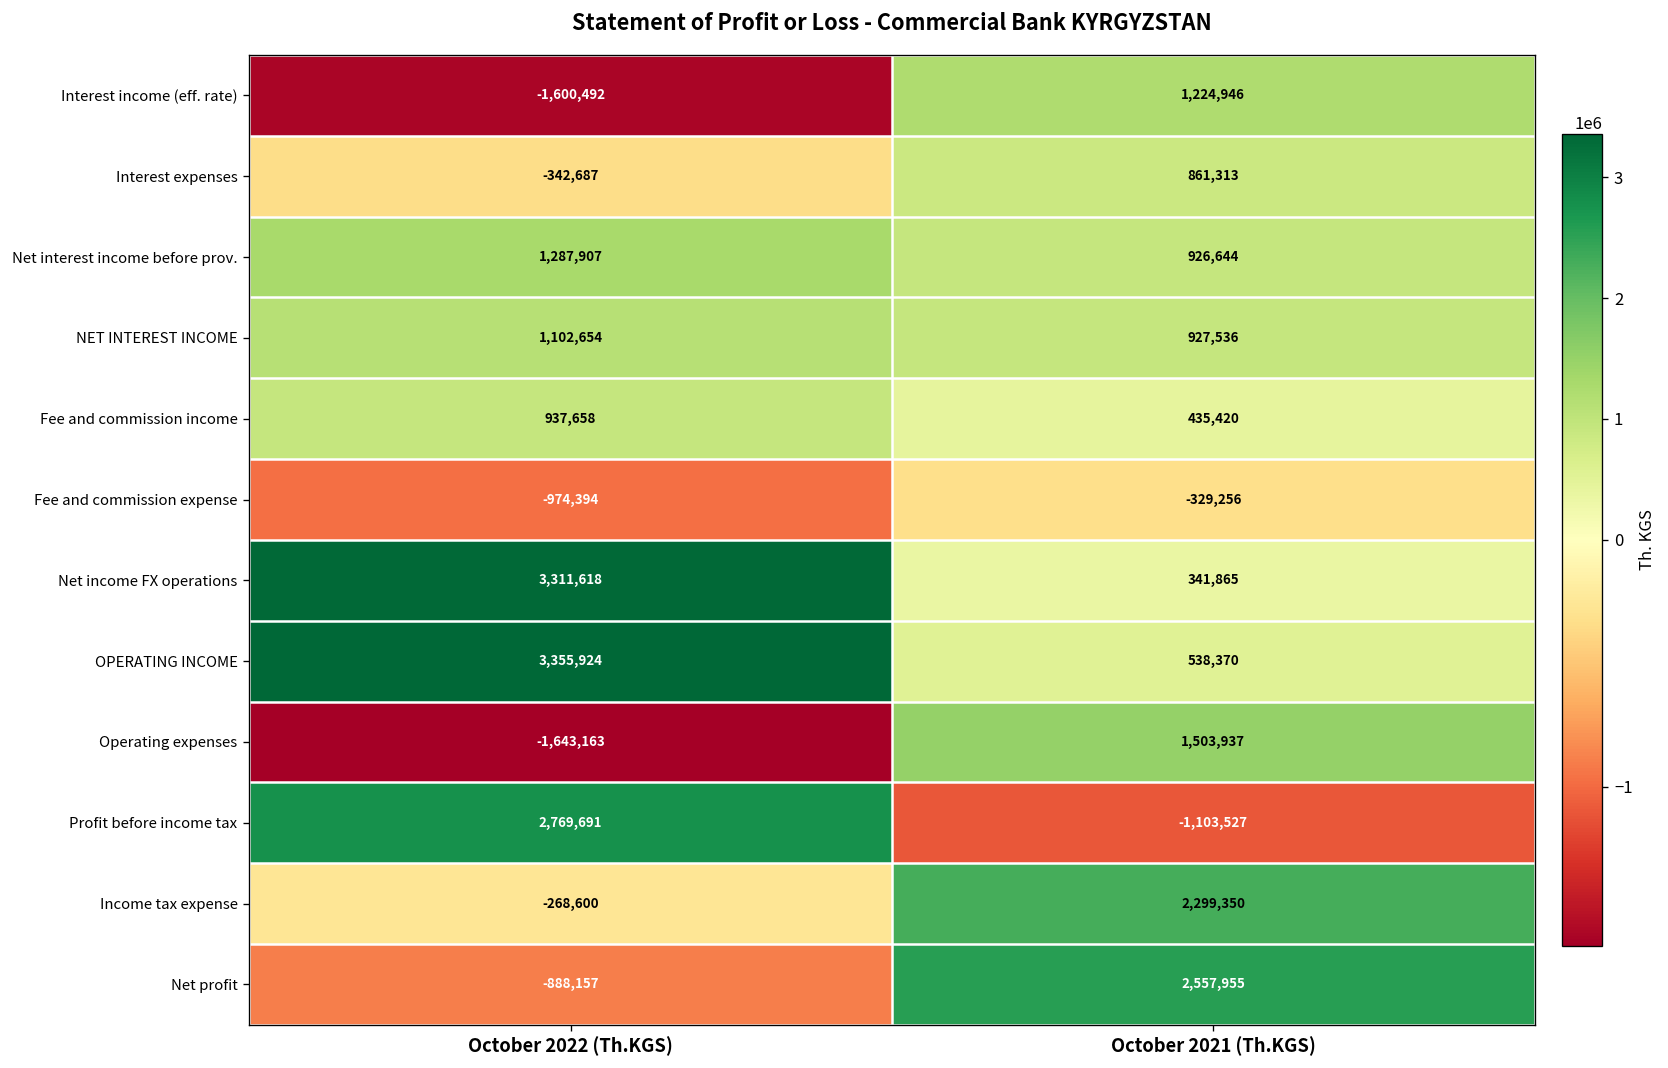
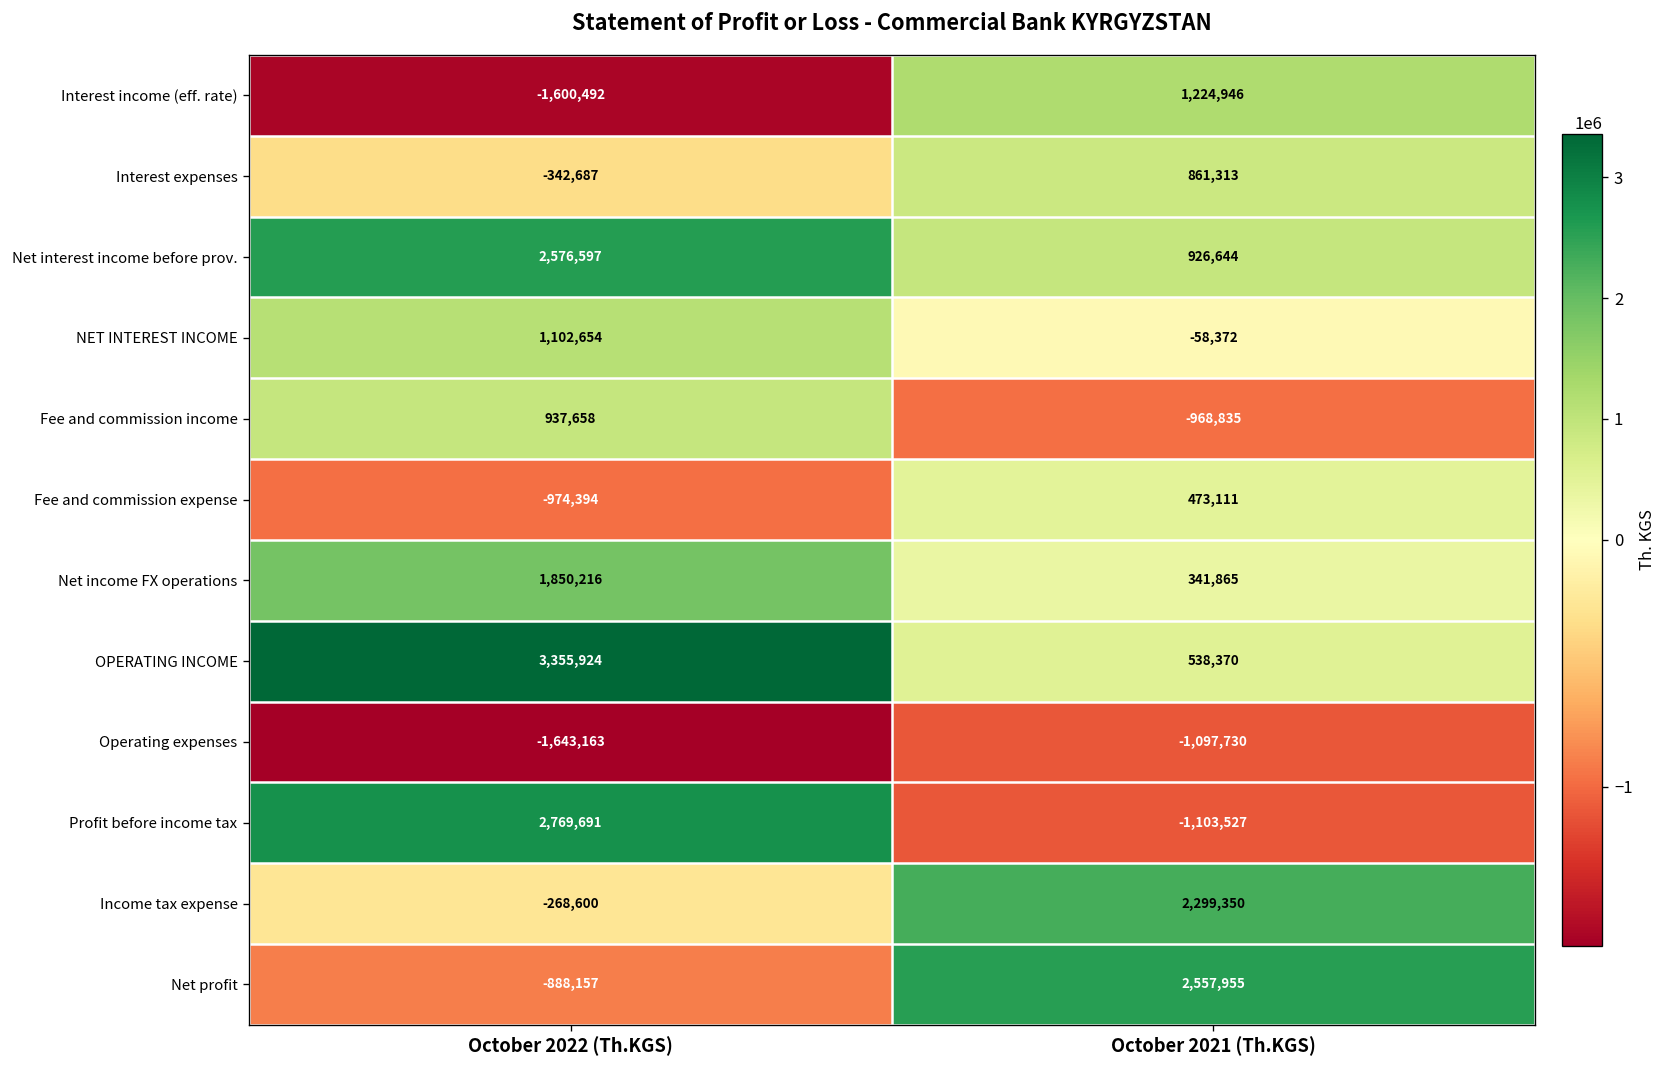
Net interest income before prov., October 2022 (Th.KGS): 1,287,907 -> 2,576,597
NET INTEREST INCOME, October 2021 (Th.KGS): 927,536 -> -58,372
Fee and commission income, October 2021 (Th.KGS): 435,420 -> -968,835
Fee and commission expense, October 2021 (Th.KGS): -329,256 -> 473,111
Net income FX operations, October 2022 (Th.KGS): 3,311,618 -> 1,850,216
Operating expenses, October 2021 (Th.KGS): 1,503,937 -> -1,097,730
